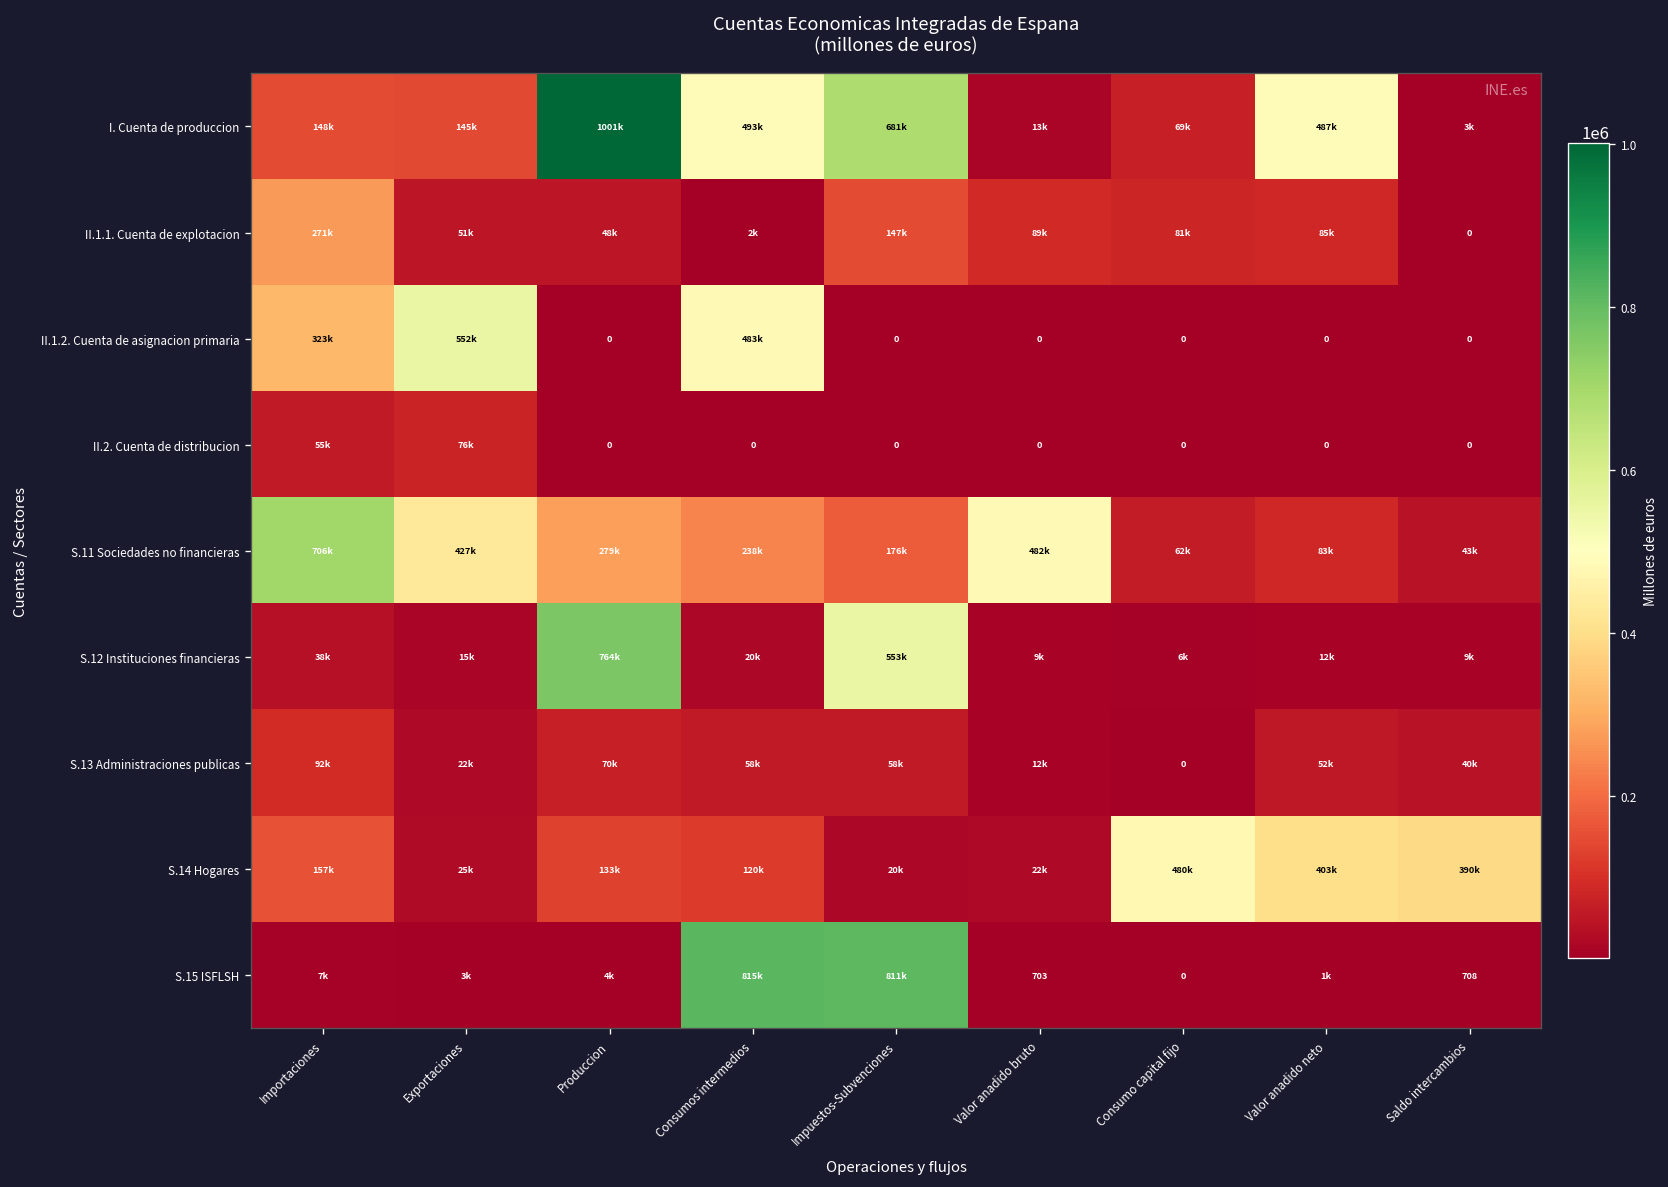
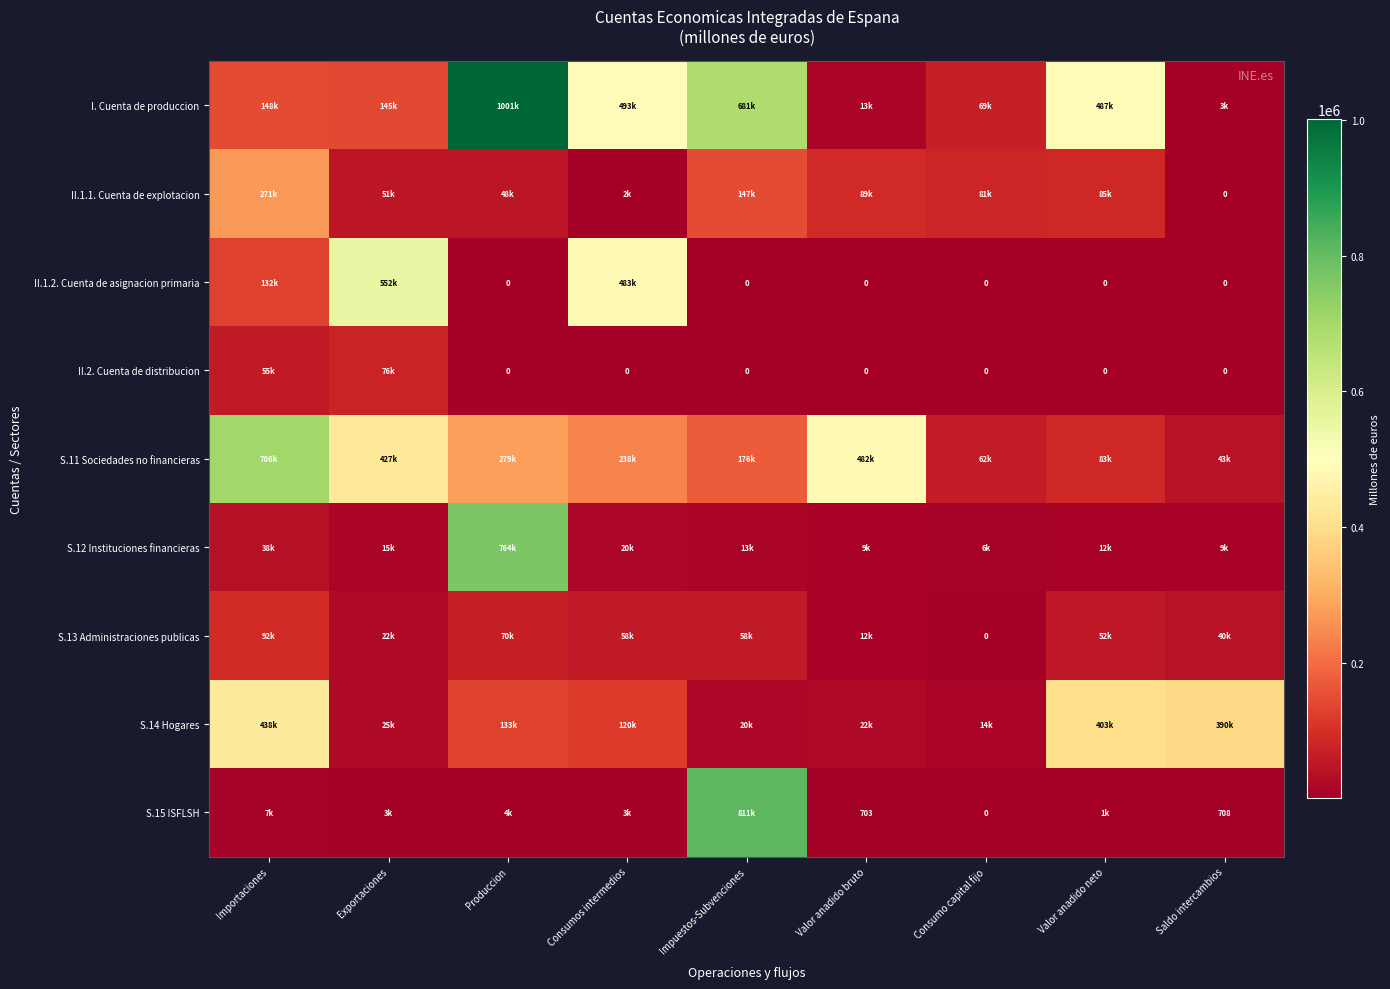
II.1.2. Cuenta de asignacion primaria, Importaciones: 323k -> 132k
S.12 Instituciones financieras, Impuestos-Subvenciones: 553k -> 13k
S.14 Hogares, Importaciones: 157k -> 438k
S.14 Hogares, Consumo capital fijo: 480k -> 14k
S.15 ISFLSH, Consumos intermedios: 815k -> 3k
